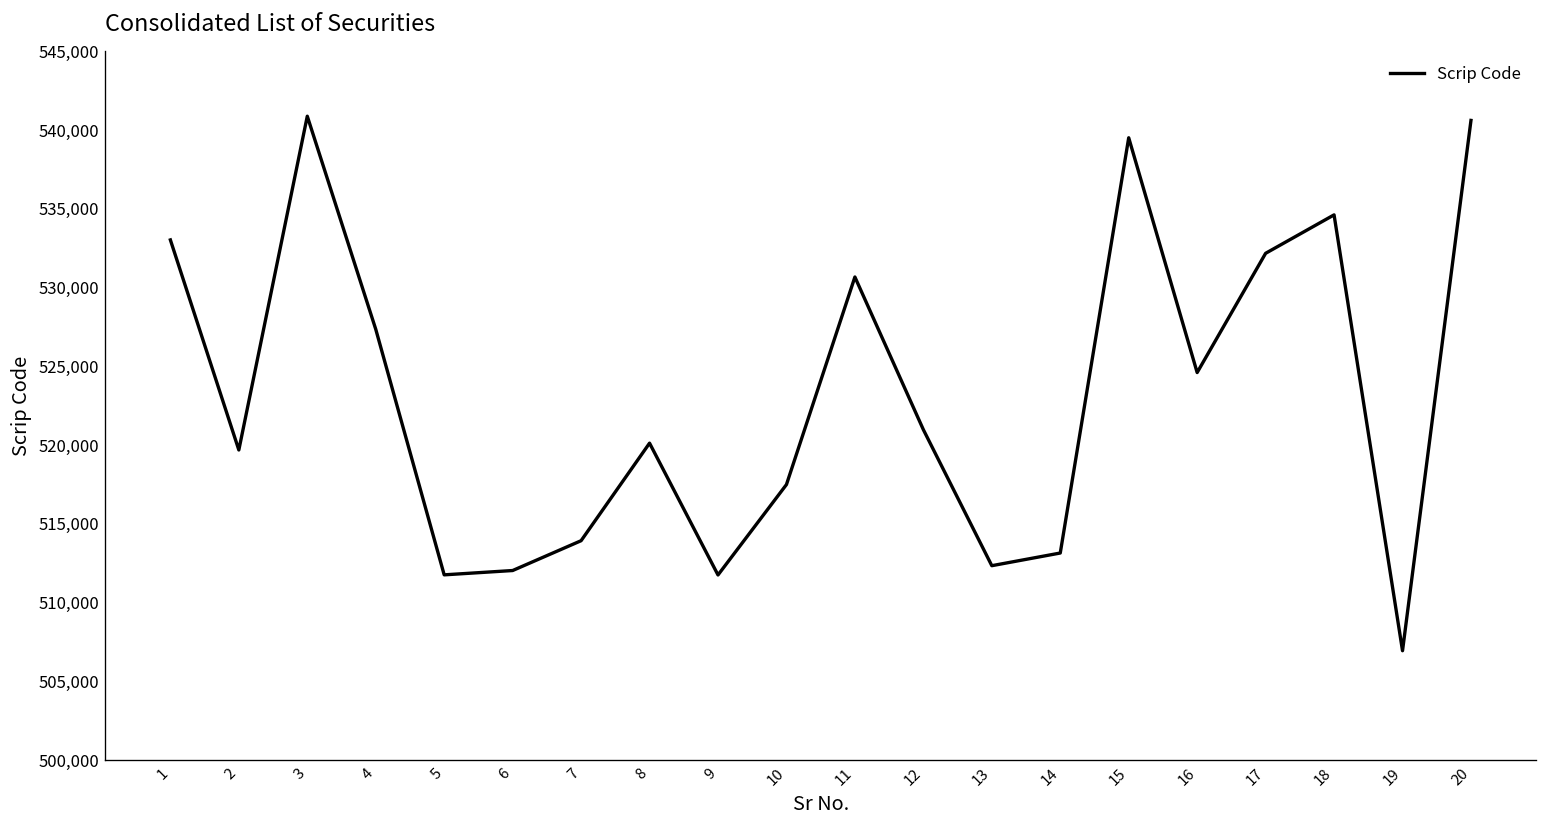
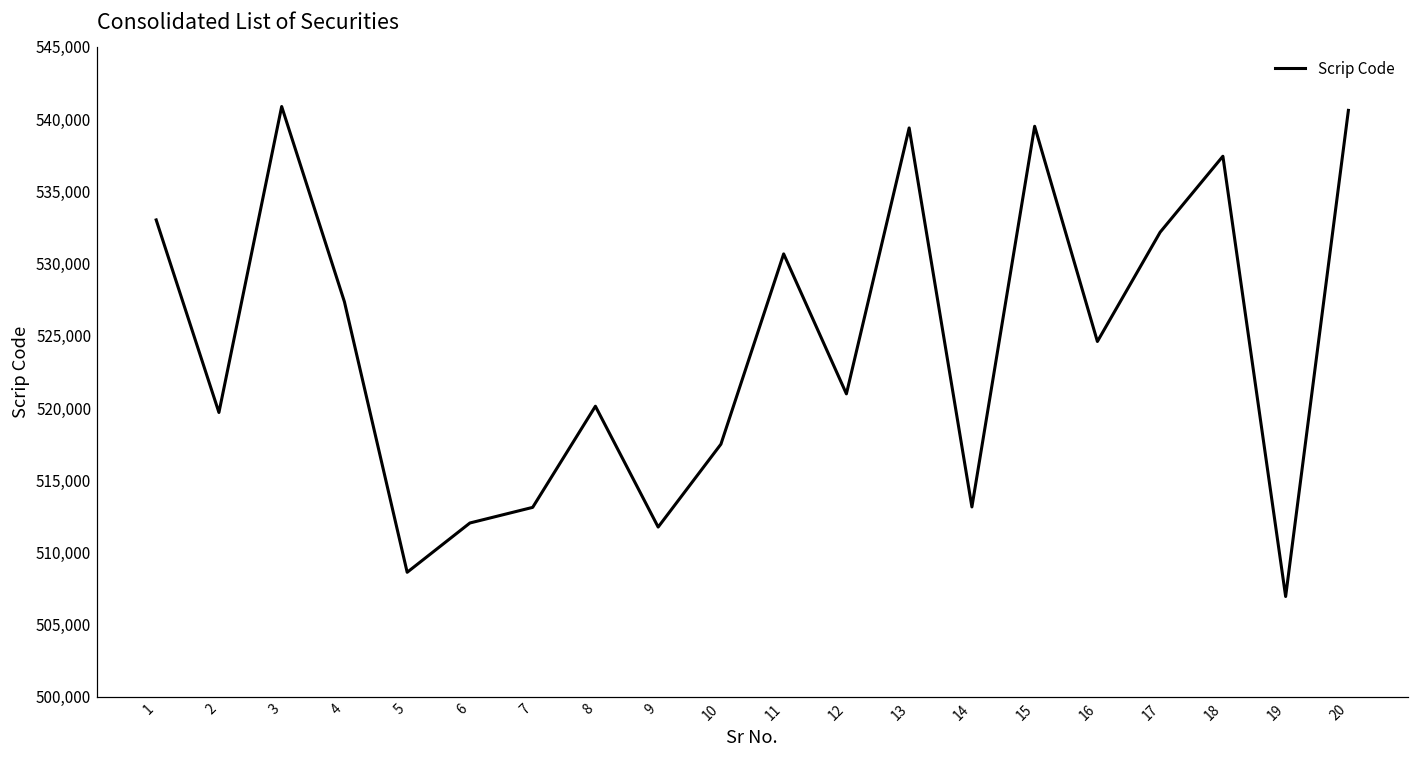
5: 511,800 -> 508,600
7: 513,900 -> 513,100
13: 512,300 -> 539,400
18: 534,600 -> 537,400
